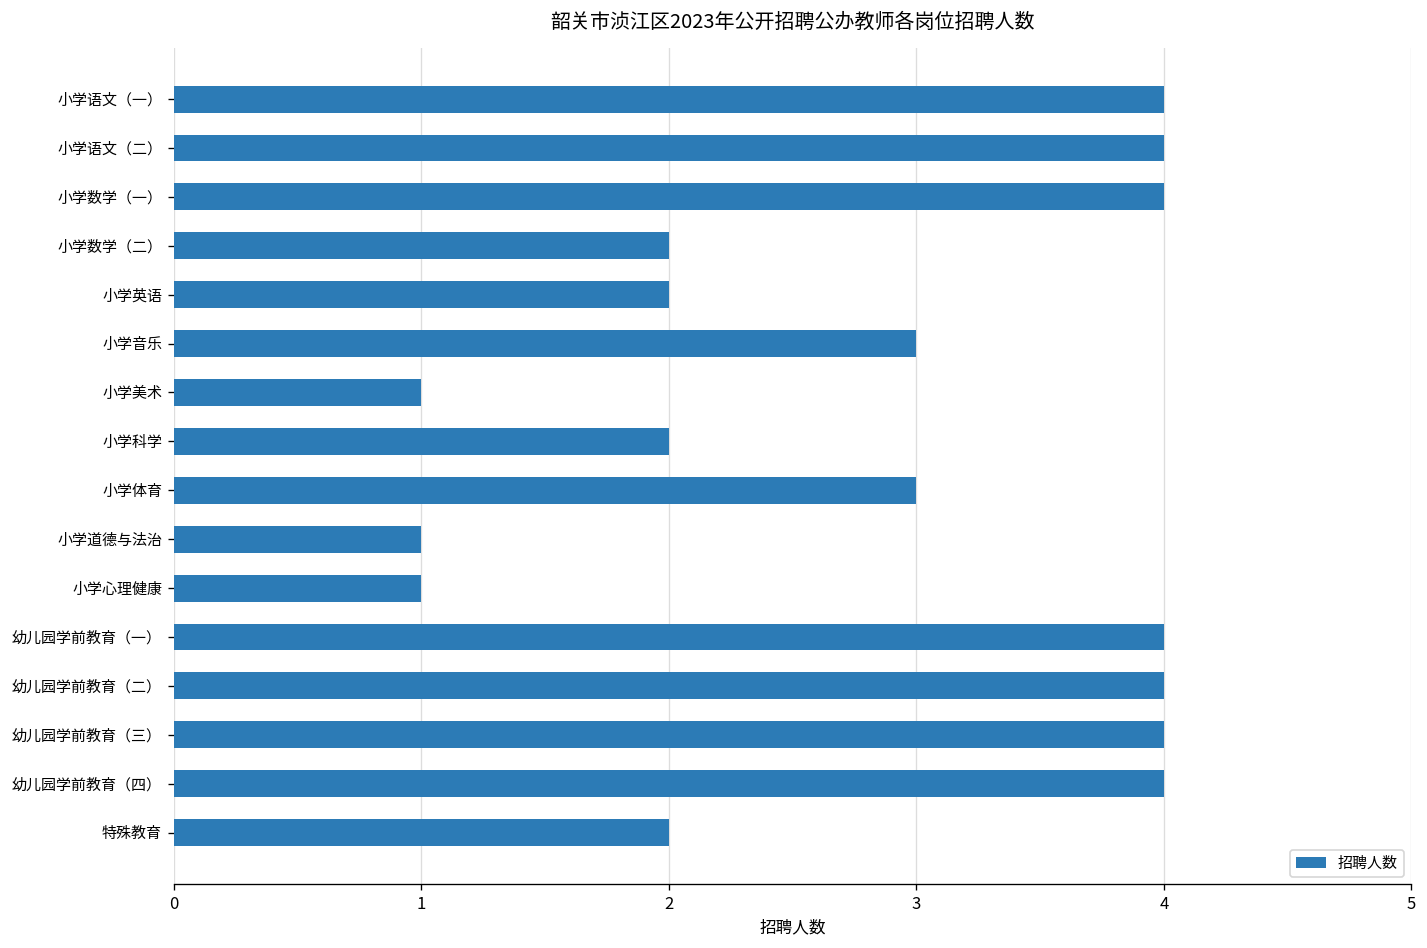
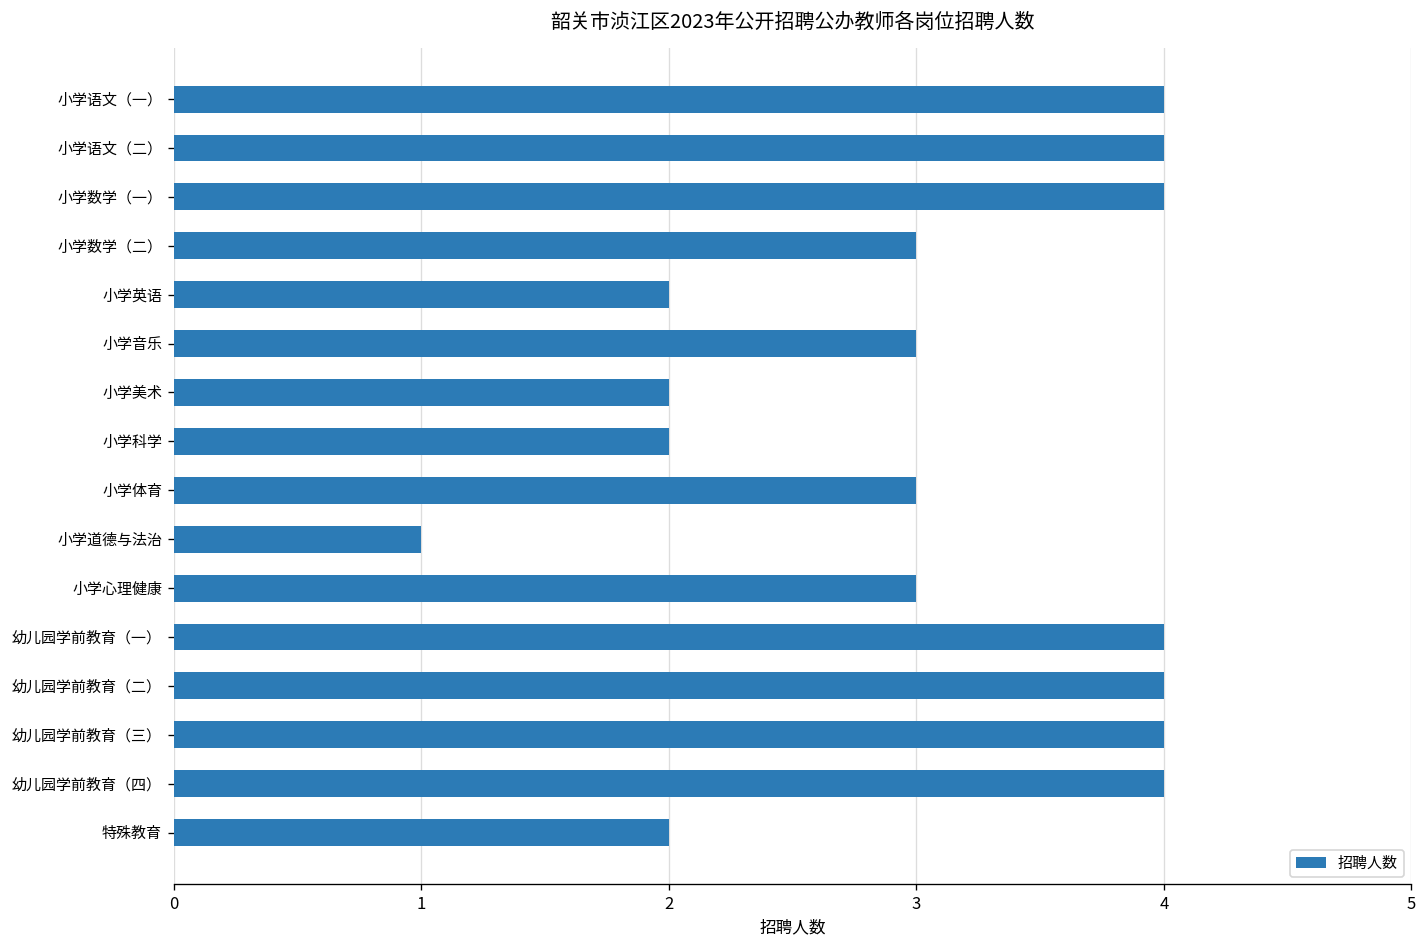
小学数学（二）: 2 -> 3
小学美术: 1 -> 2
小学心理健康: 1 -> 3
